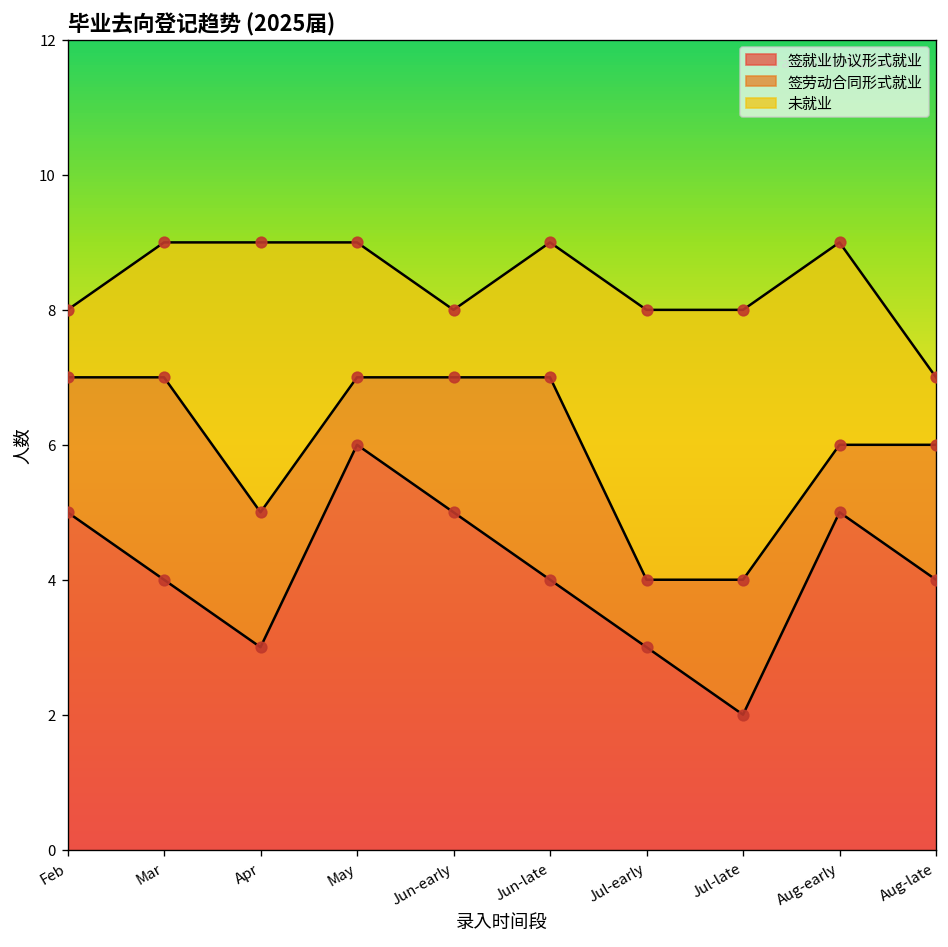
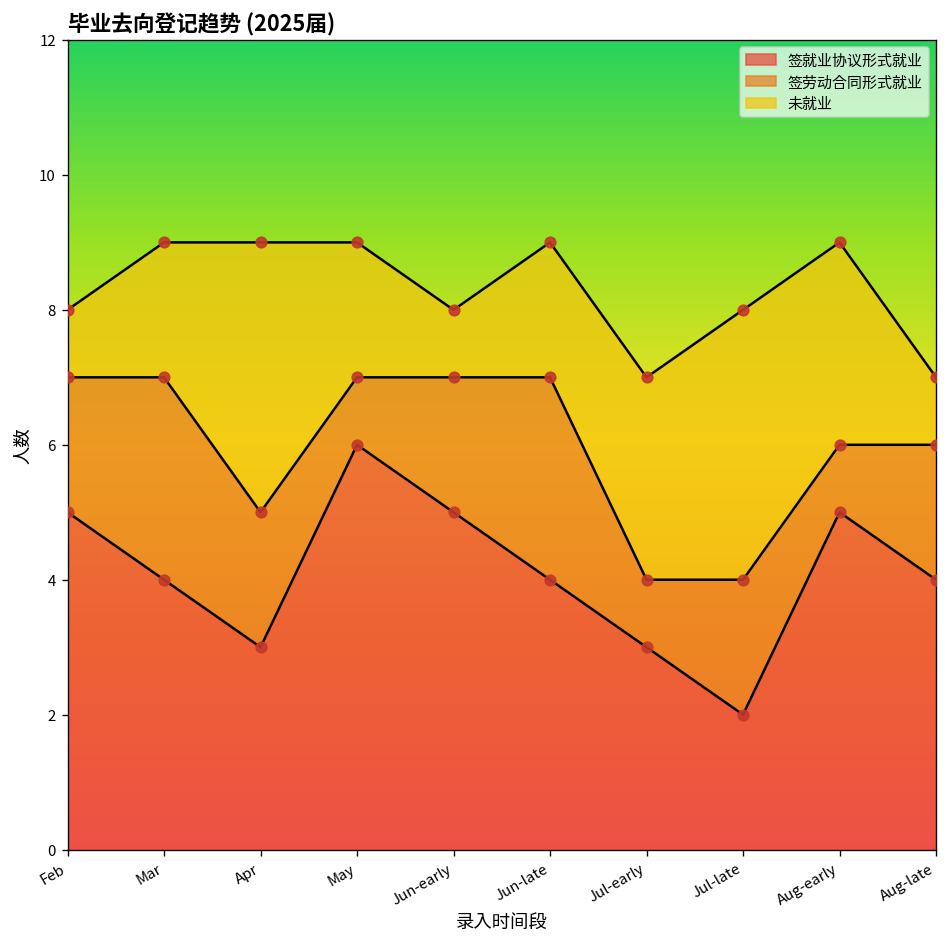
未就业, Jul-early: 4 -> 3
